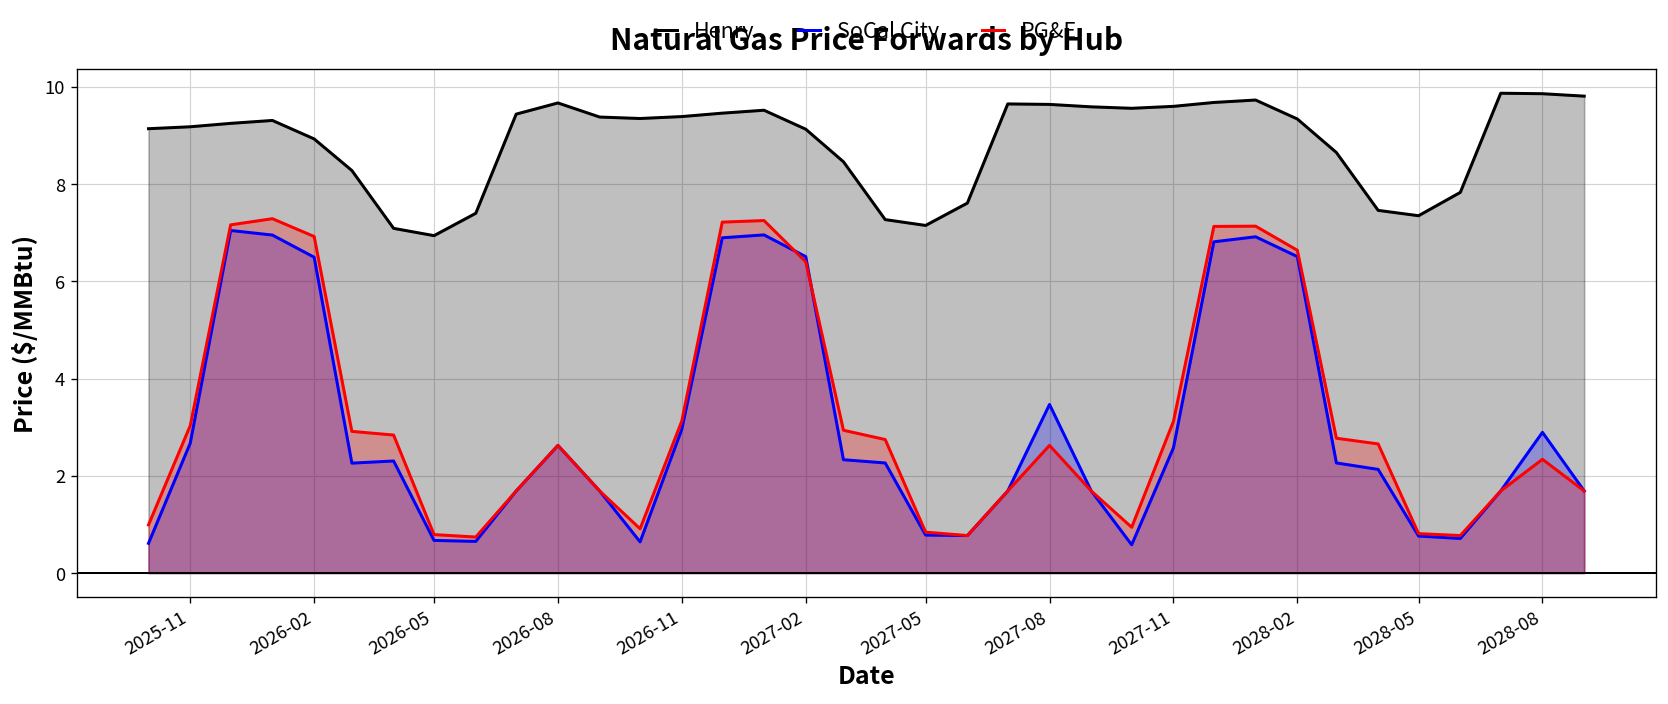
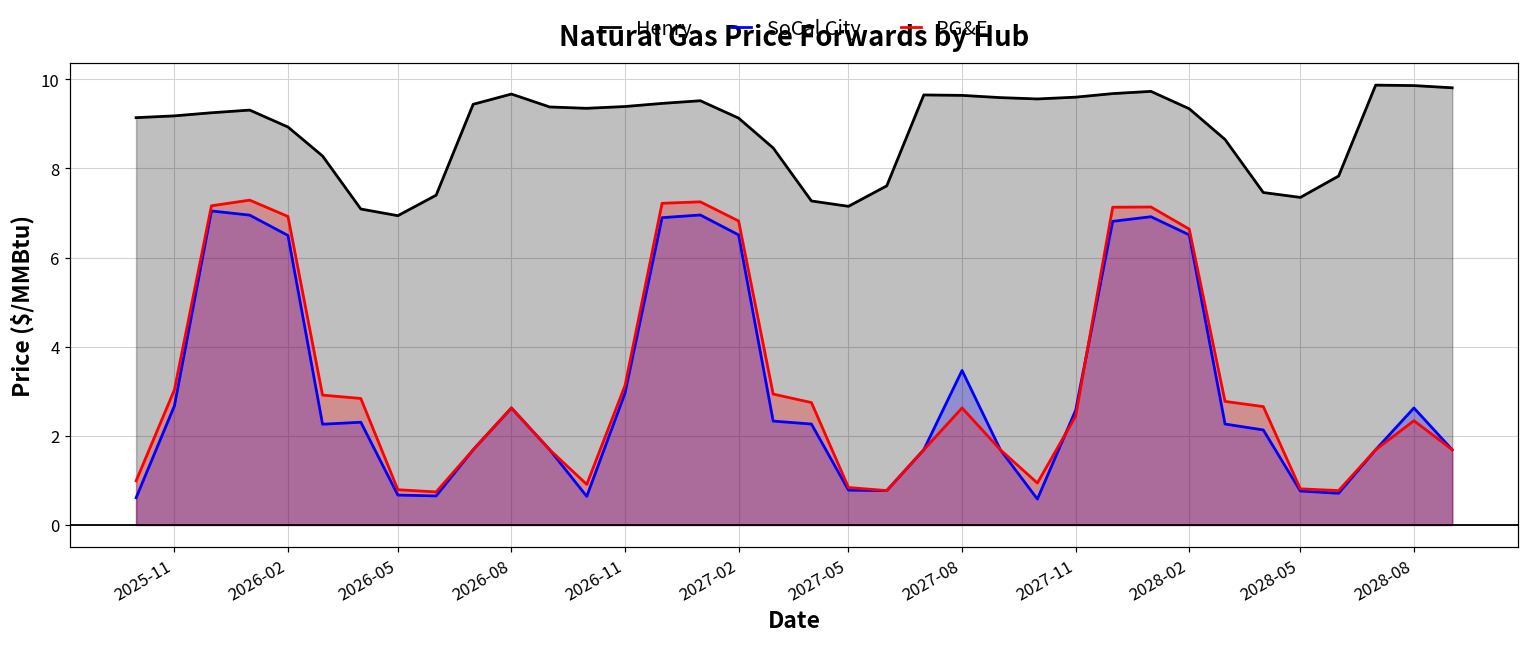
PG&E, 2027-02: 6.4 -> 6.8
PG&E, 2027-11: 3.1 -> 2.4
SoCal City, 2028-08: 2.9 -> 2.6
